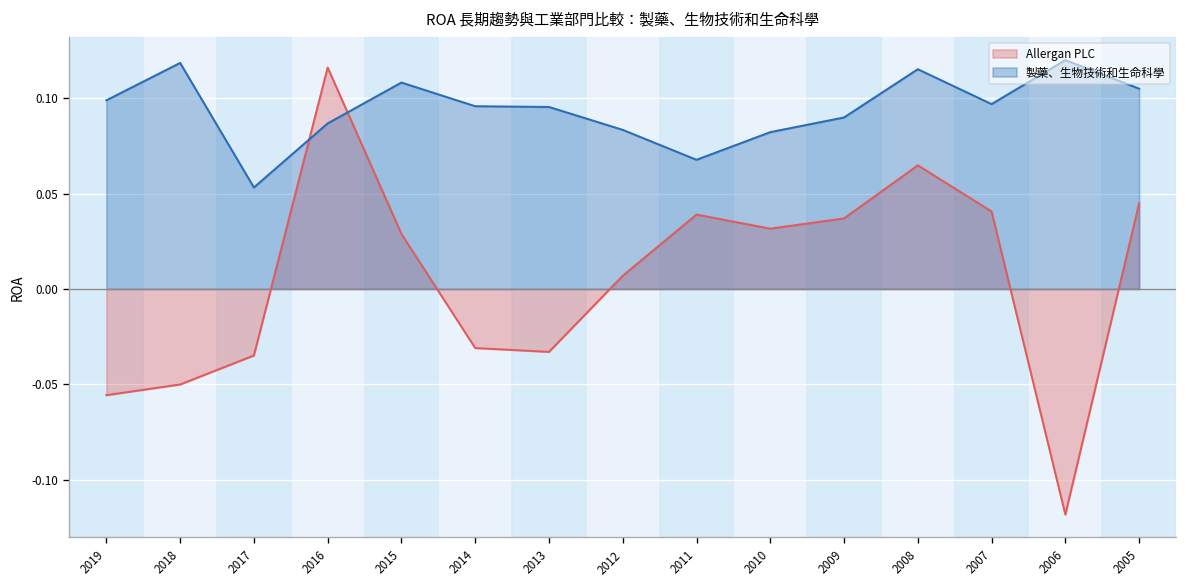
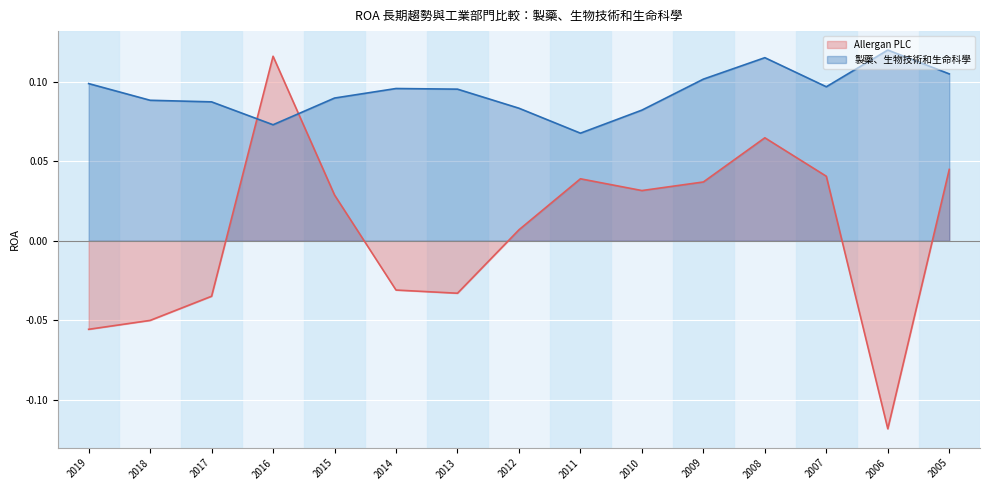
製藥、生物技術和生命科學, 2018: 0.119 -> 0.088
製藥、生物技術和生命科學, 2017: 0.053 -> 0.087
製藥、生物技術和生命科學, 2016: 0.087 -> 0.073
製藥、生物技術和生命科學, 2015: 0.108 -> 0.090
製藥、生物技術和生命科學, 2009: 0.090 -> 0.102
